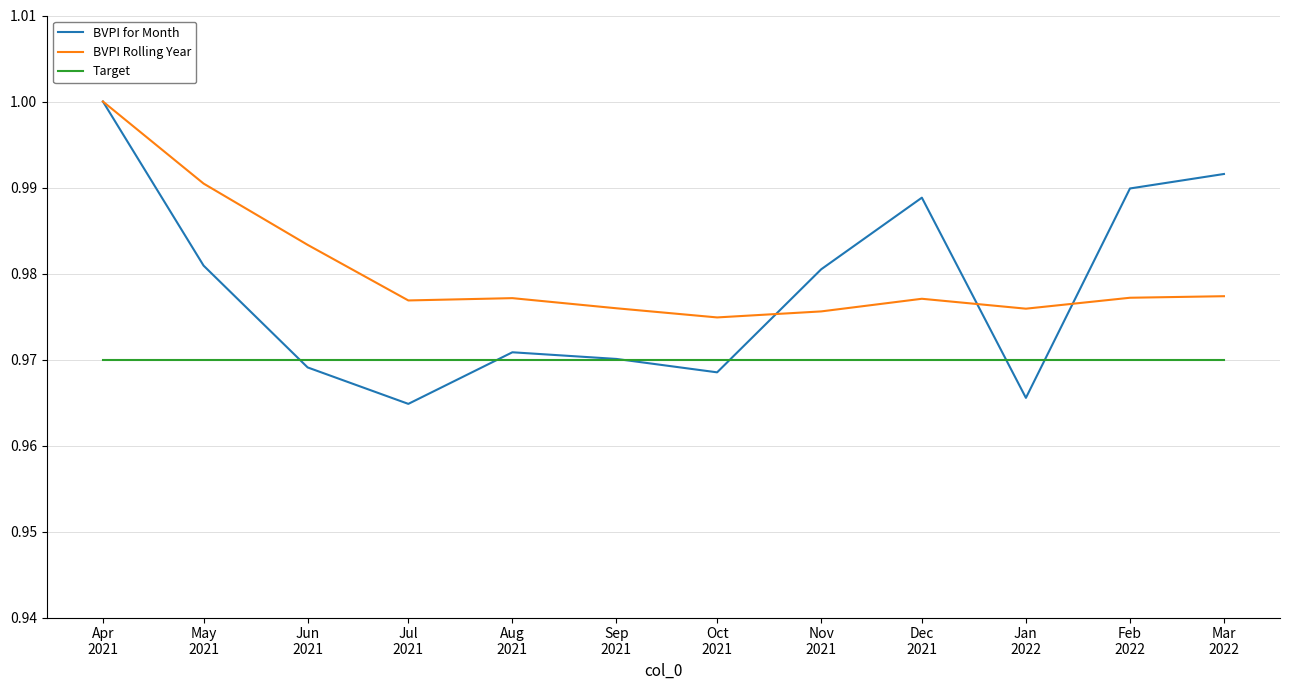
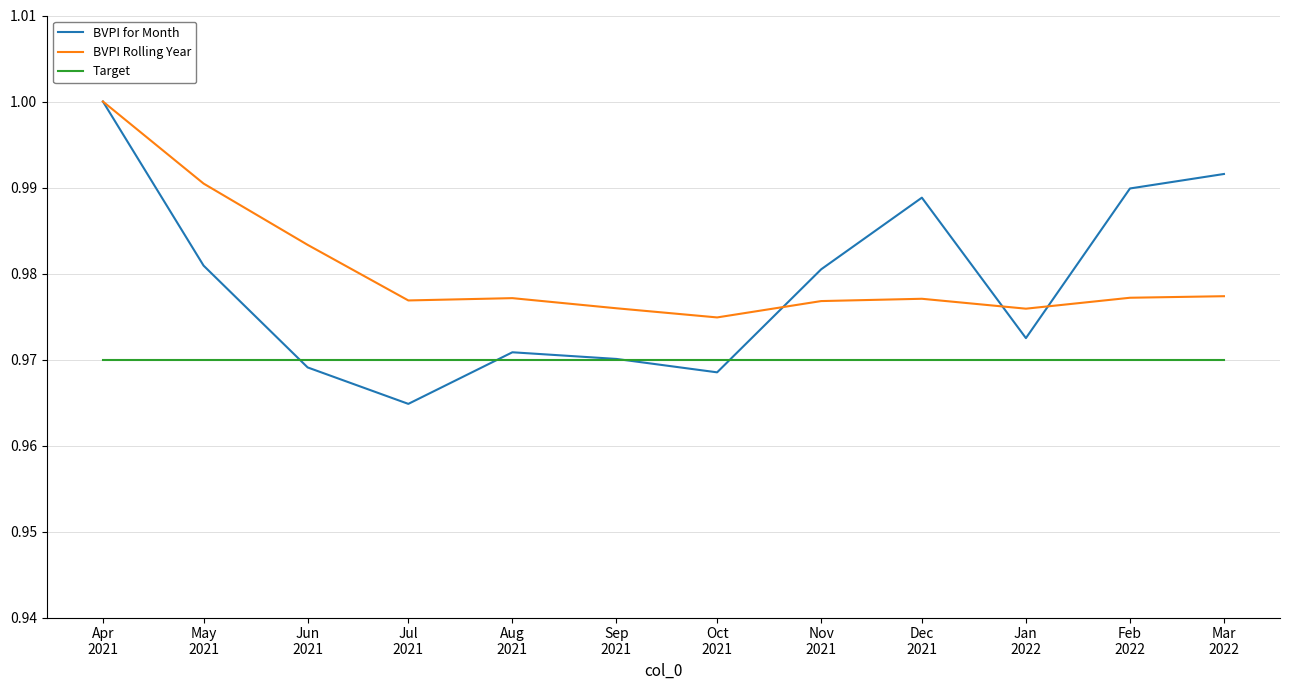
BVPI Rolling Year, Nov 2021: 0.976 -> 0.977
BVPI for Month, Jan 2022: 0.966 -> 0.972
